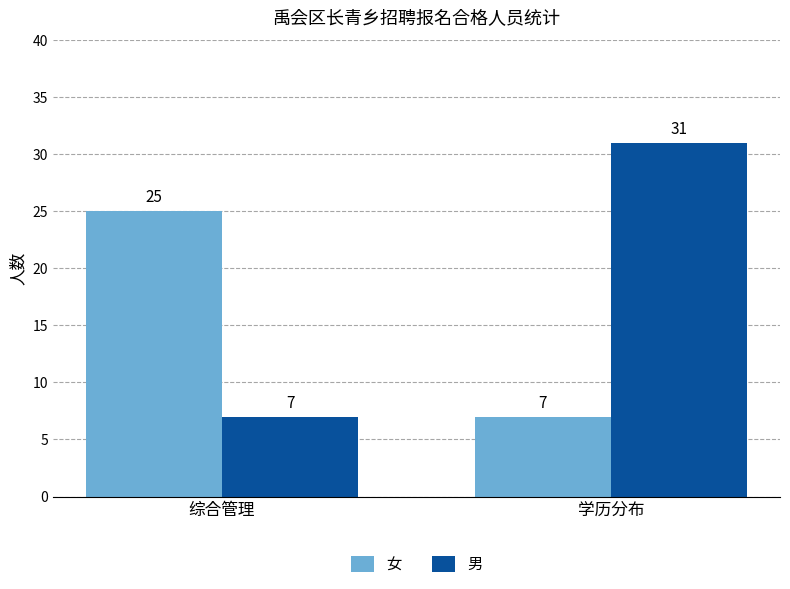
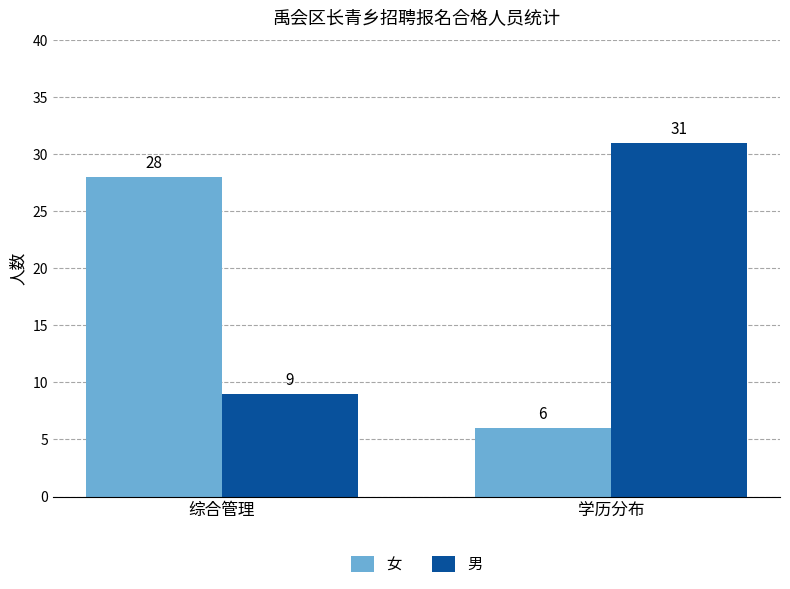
女, 综合管理: 25 -> 28
男, 综合管理: 7 -> 9
女, 学历分布: 7 -> 6
